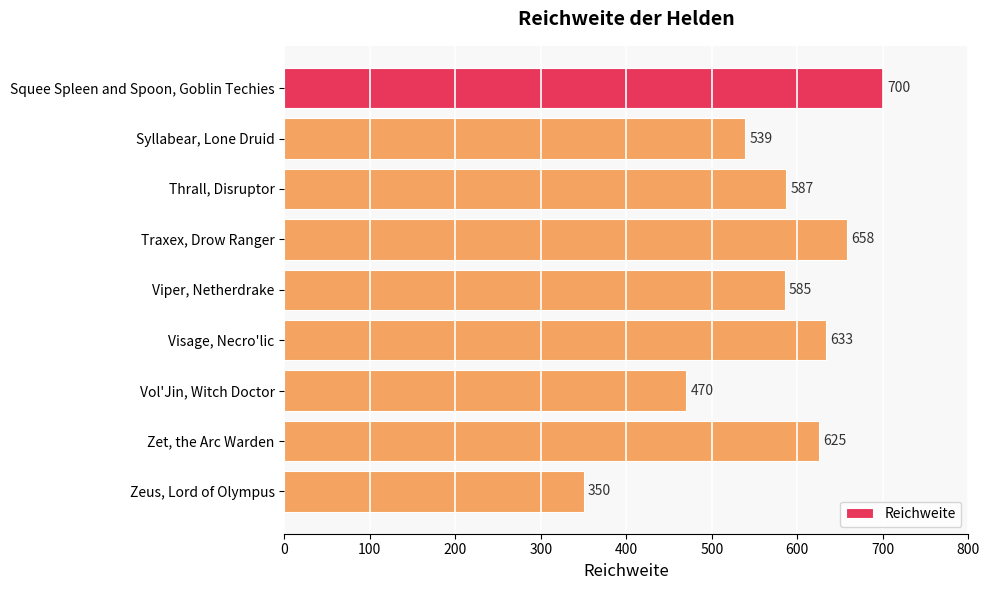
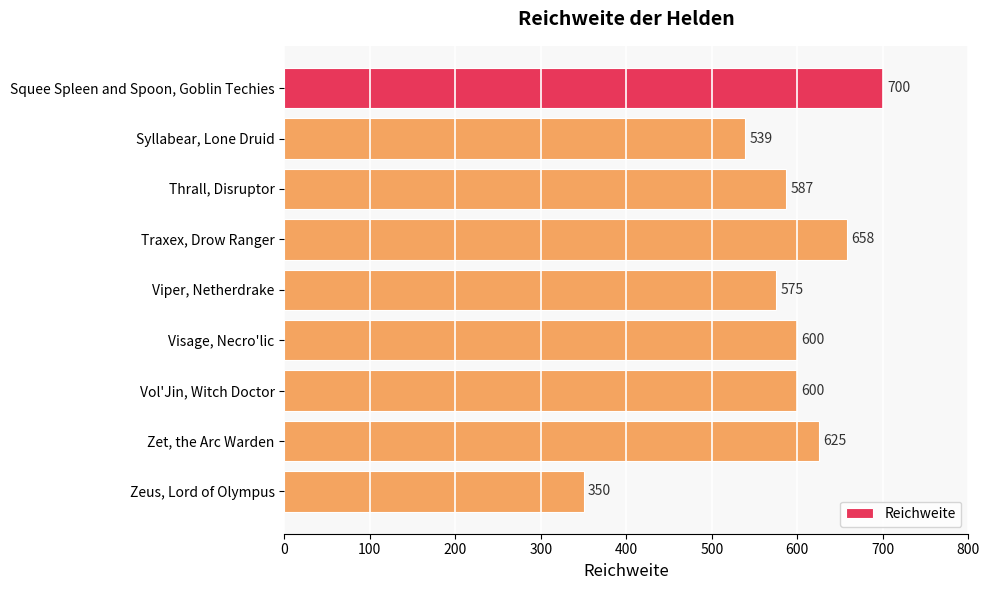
Viper, Netherdrake: 585 -> 575
Visage, Necro'lic: 633 -> 600
Vol'Jin, Witch Doctor: 470 -> 600
